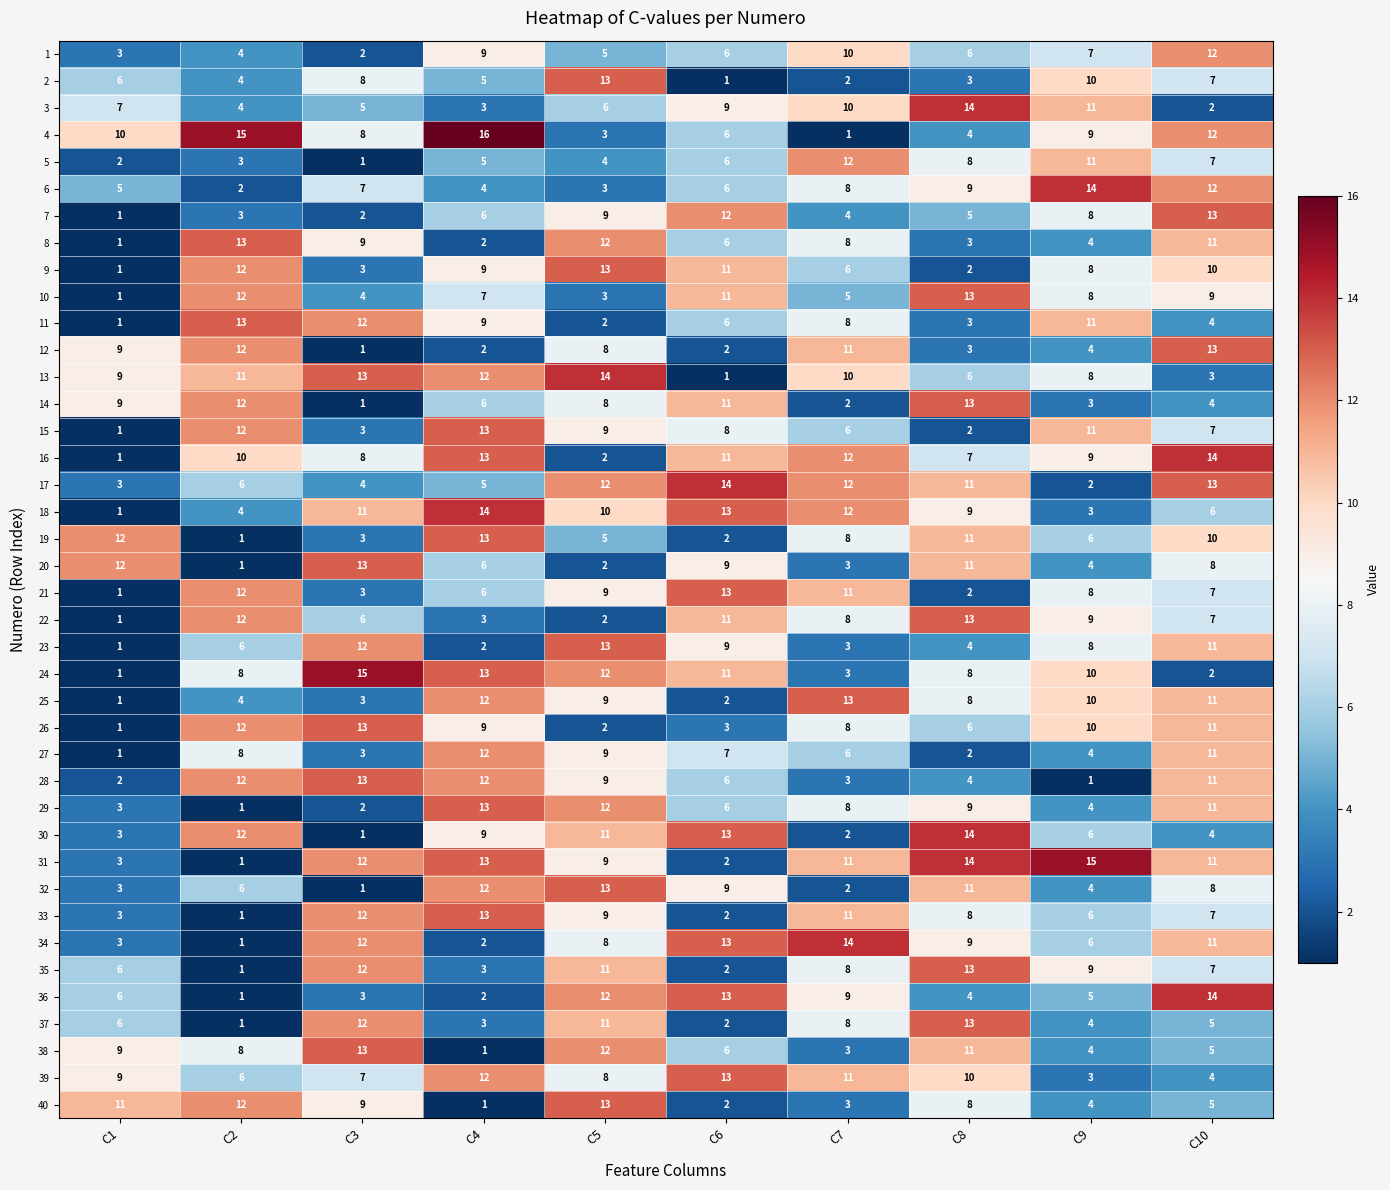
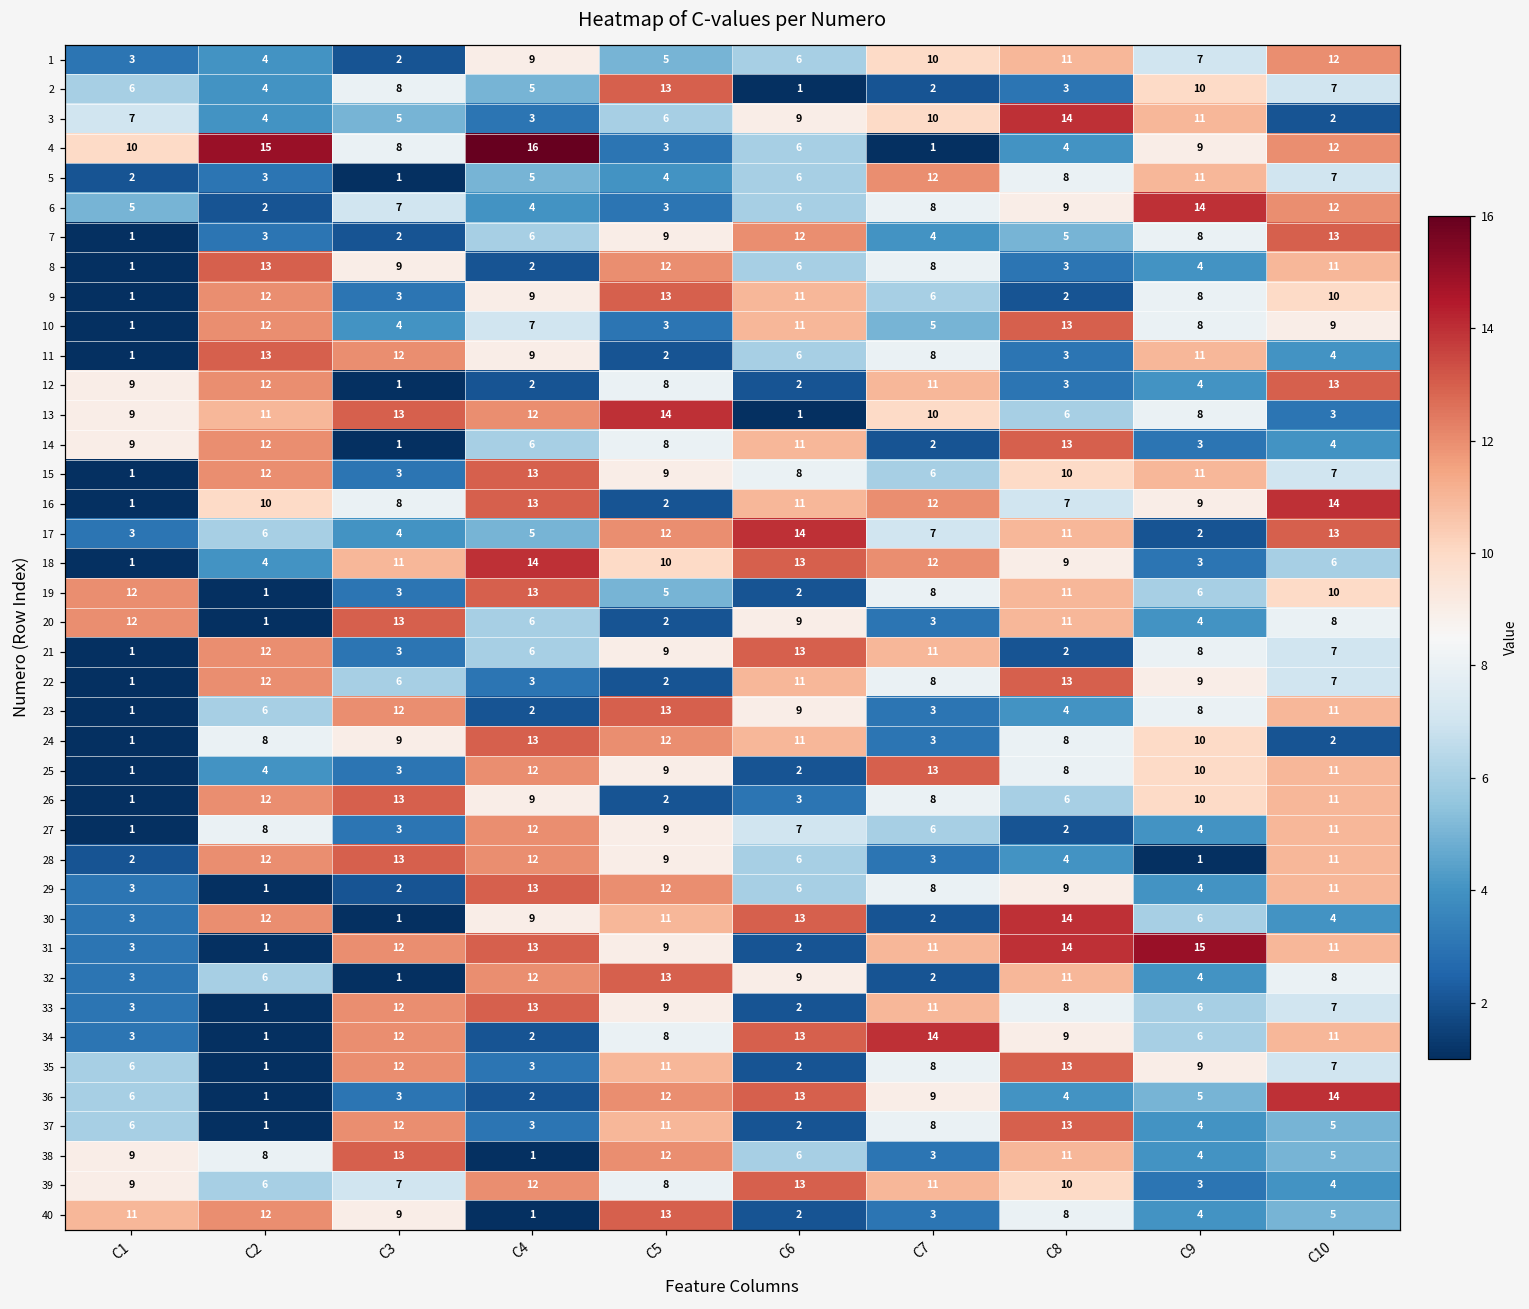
1, C8: 6 -> 11
15, C8: 2 -> 10
17, C7: 12 -> 7
24, C3: 15 -> 9
